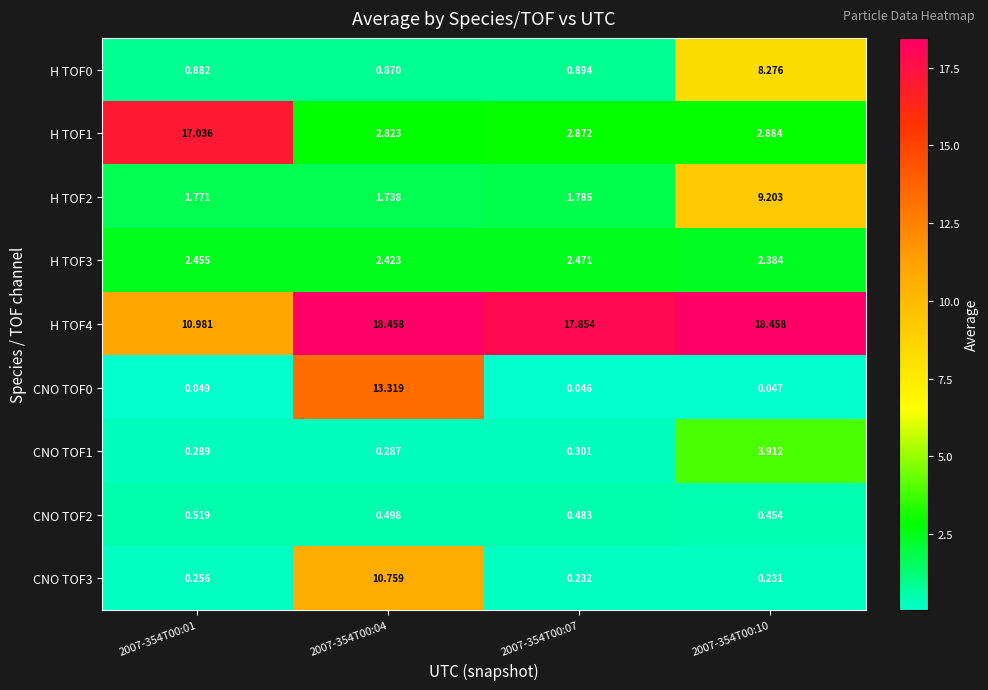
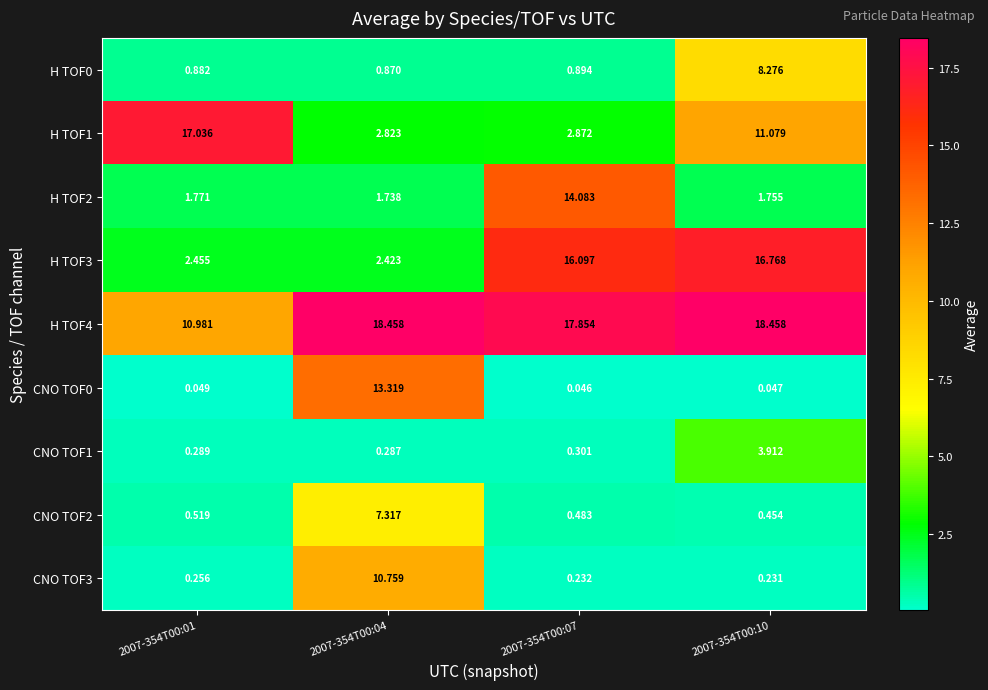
H TOF1, 2007-354T00:10: 2.884 -> 11.079
H TOF2, 2007-354T00:07: 1.785 -> 14.083
H TOF2, 2007-354T00:10: 9.203 -> 1.755
H TOF3, 2007-354T00:07: 2.471 -> 16.097
H TOF3, 2007-354T00:10: 2.384 -> 16.768
CNO TOF2, 2007-354T00:04: 0.498 -> 7.317
